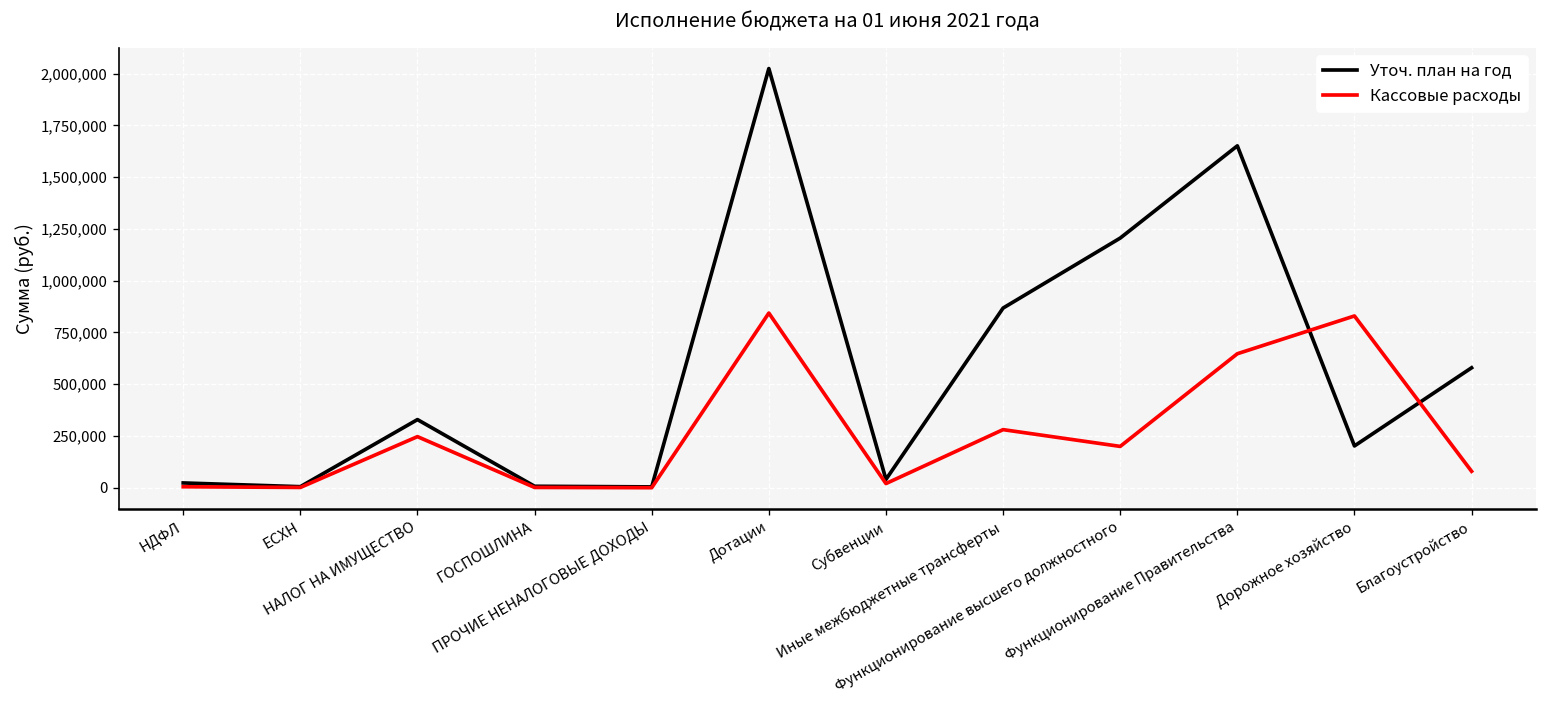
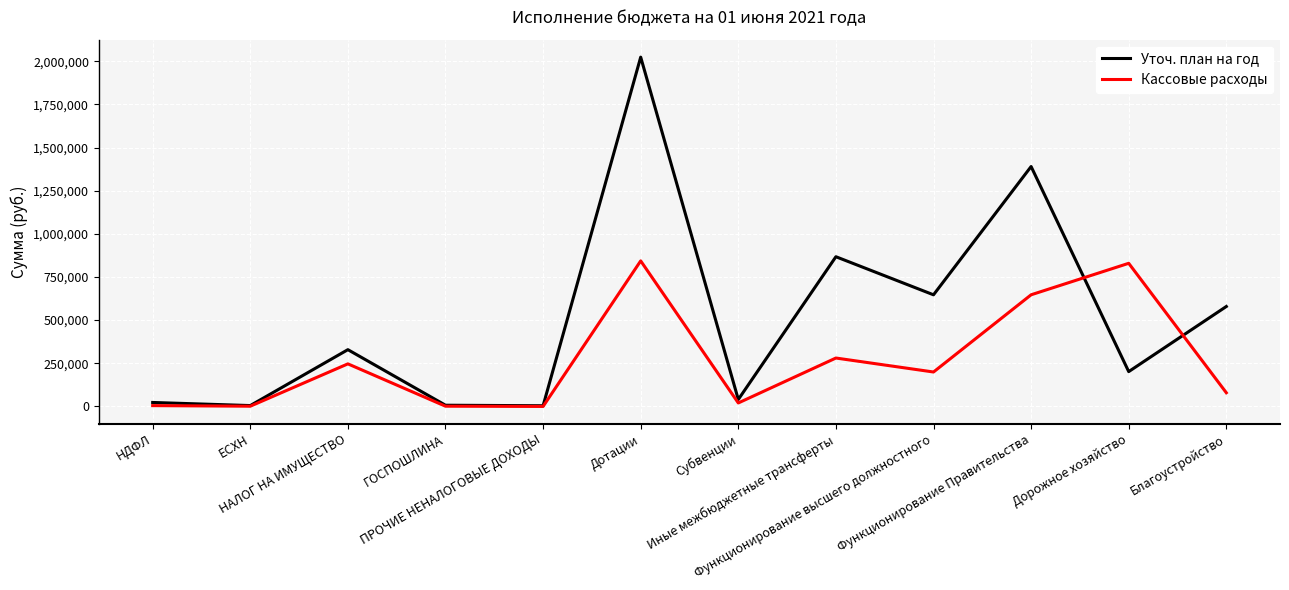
Уточ. план на год, Функционирование высшего должностного: 1,210,000 -> 650,000
Уточ. план на год, Функционирование Правительства: 1,650,000 -> 1,390,000
